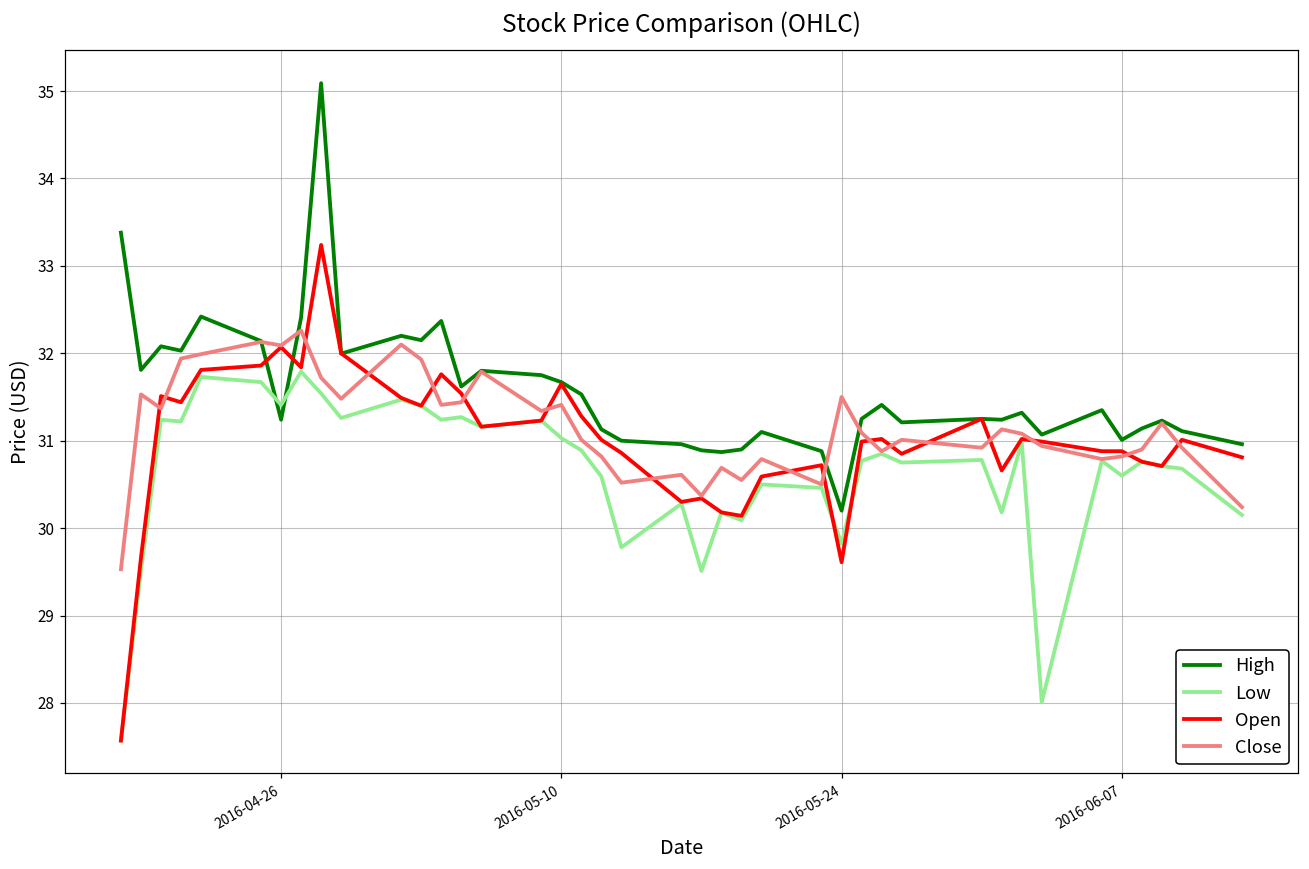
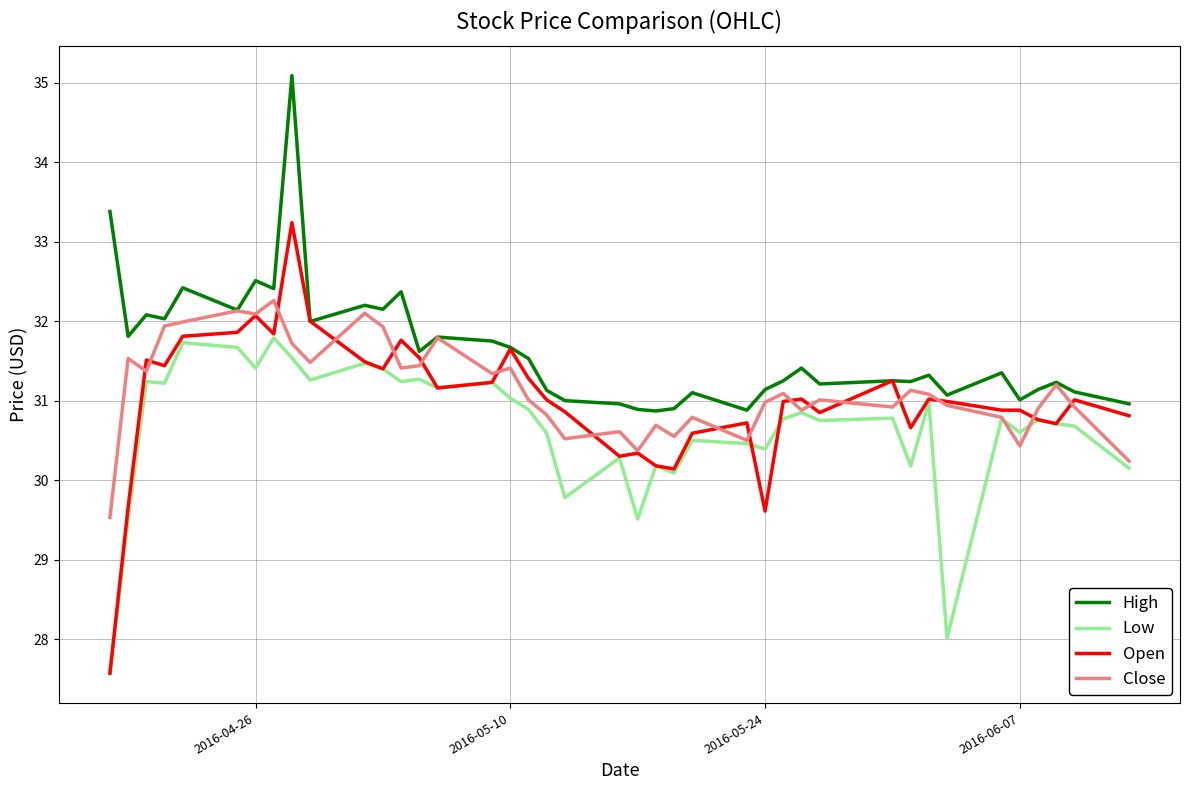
High, 2016-04-26: 31.2 -> 32.5
High, 2016-05-24: 30.2 -> 31.1
Low, 2016-05-24: 29.8 -> 30.4
Close, 2016-05-24: 31.5 -> 31.0
Close, 2016-06-07: 30.8 -> 30.4
